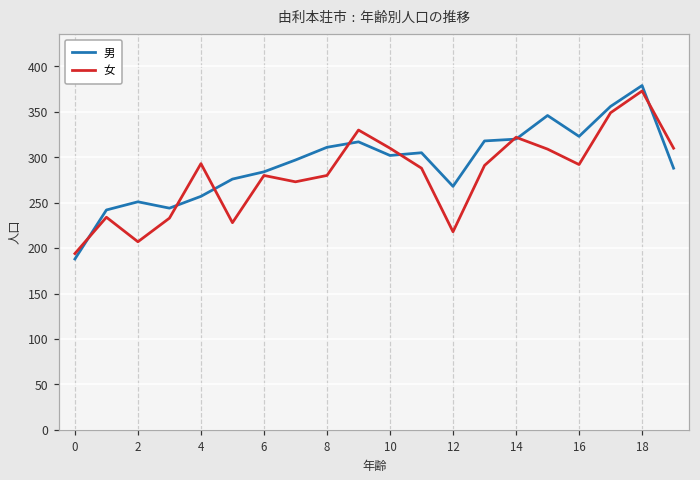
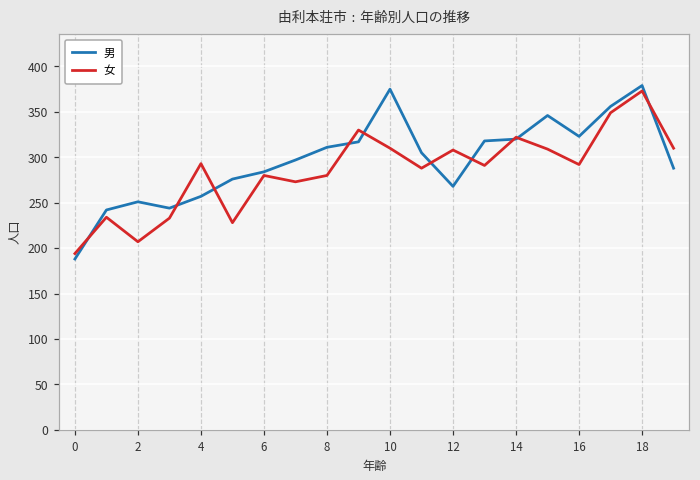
男, 10: 300 -> 380
女, 12: 220 -> 310
